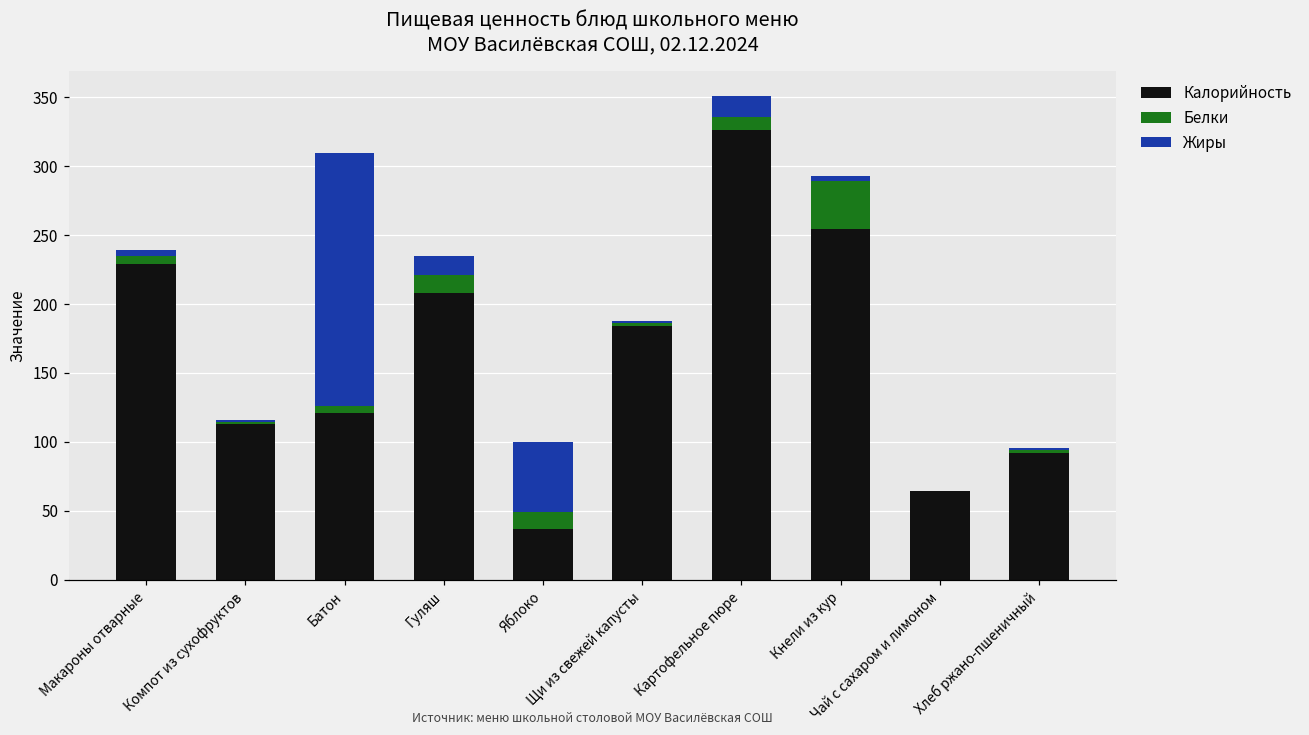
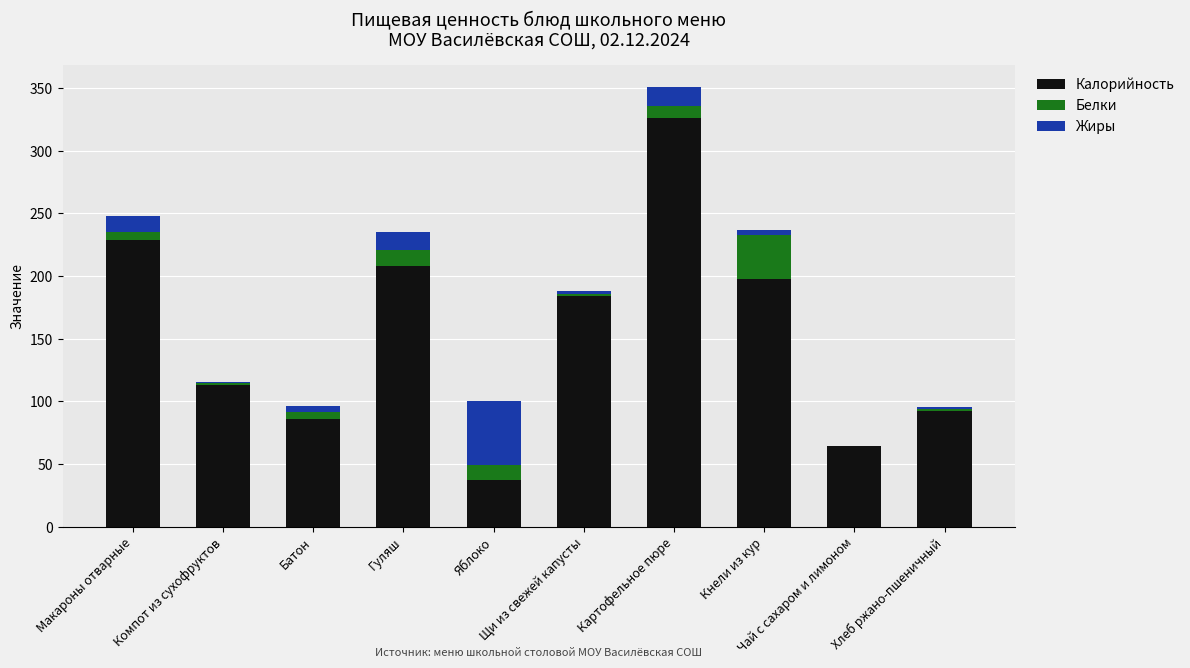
Жиры, Макароны отварные: 4 -> 13
Калорийность, Батон: 121 -> 86
Жиры, Батон: 184 -> 5
Калорийность, Кнели из кур: 254 -> 198
